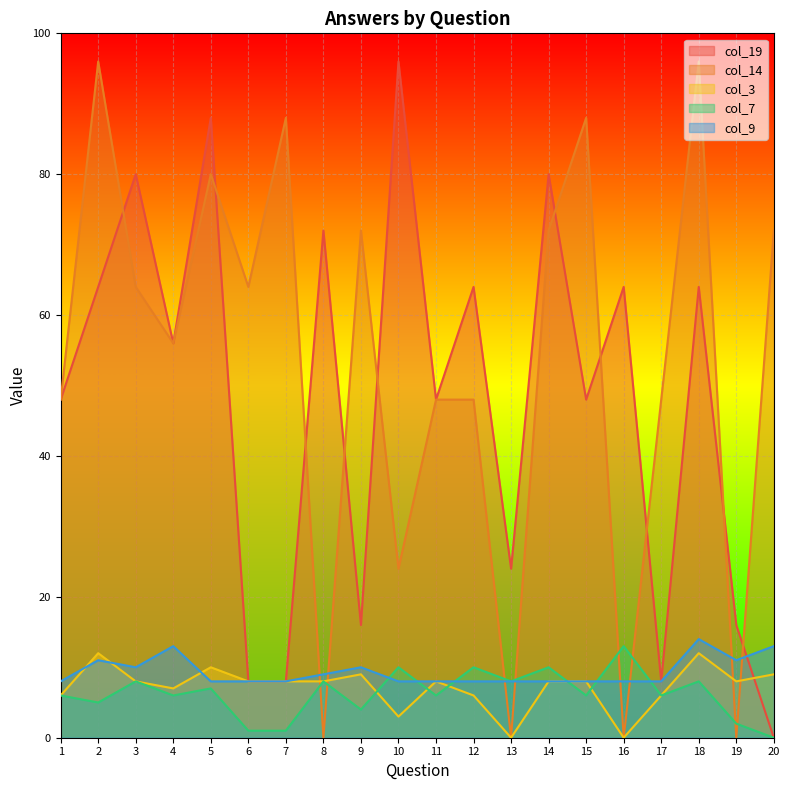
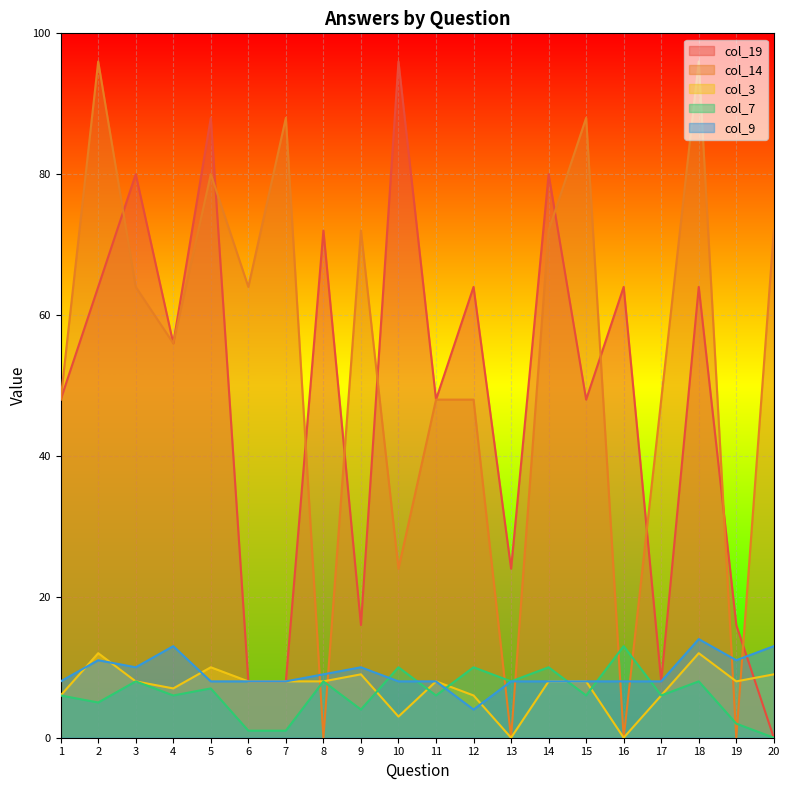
col_9, 12: 8 -> 4
